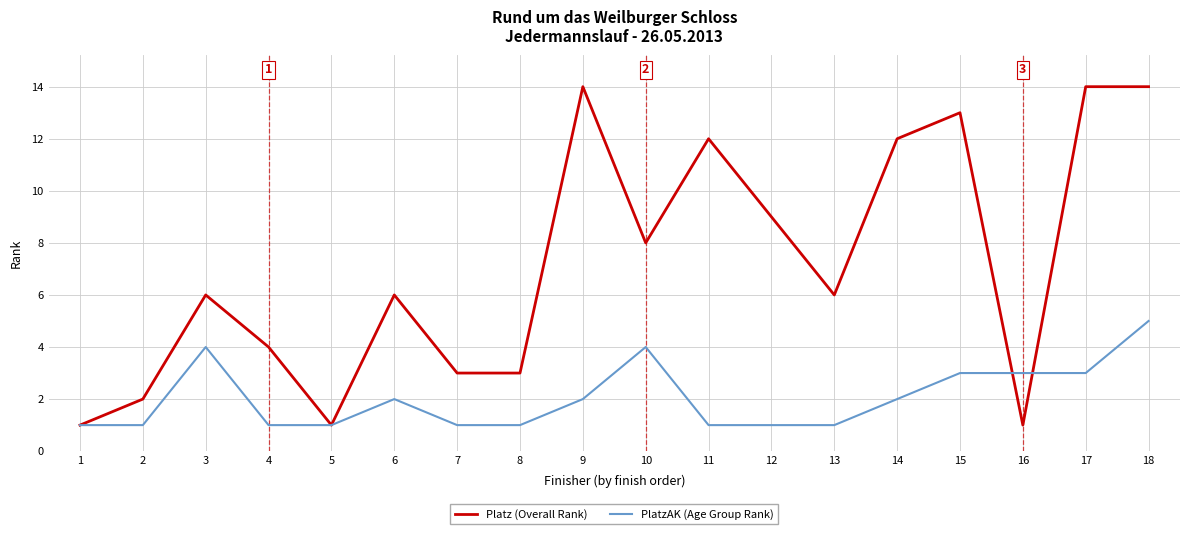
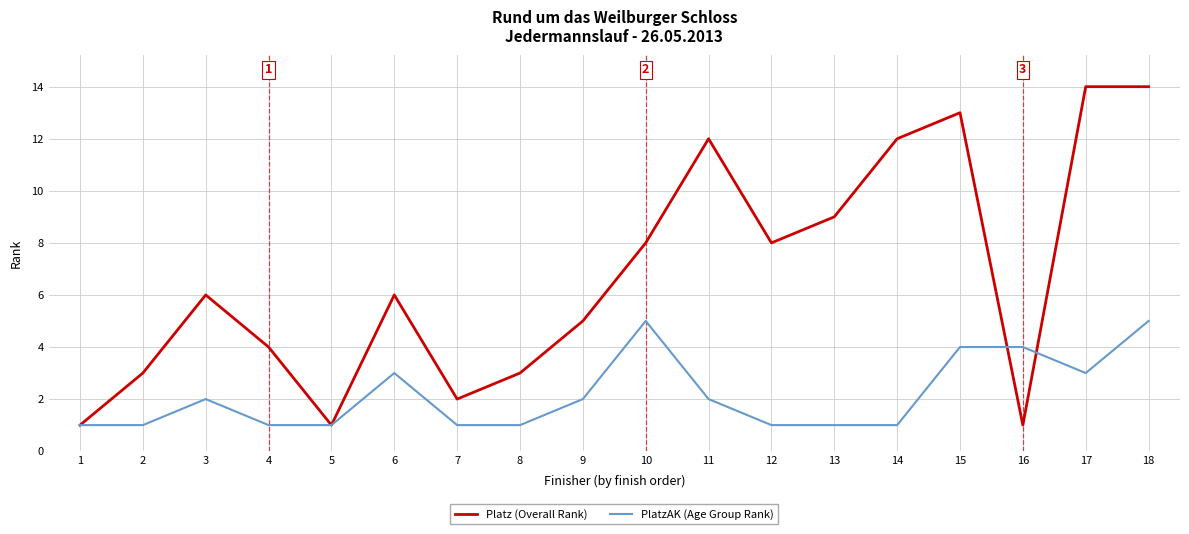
Platz (Overall Rank), 2: 2 -> 3
PlatzAK (Age Group Rank), 3: 4 -> 2
PlatzAK (Age Group Rank), 6: 2 -> 3
Platz (Overall Rank), 7: 3 -> 2
Platz (Overall Rank), 9: 14 -> 5
PlatzAK (Age Group Rank), 10: 4 -> 5
PlatzAK (Age Group Rank), 11: 1 -> 2
Platz (Overall Rank), 12: 9 -> 8
Platz (Overall Rank), 13: 6 -> 9
PlatzAK (Age Group Rank), 14: 2 -> 1
PlatzAK (Age Group Rank), 15: 3 -> 4
PlatzAK (Age Group Rank), 16: 3 -> 4
